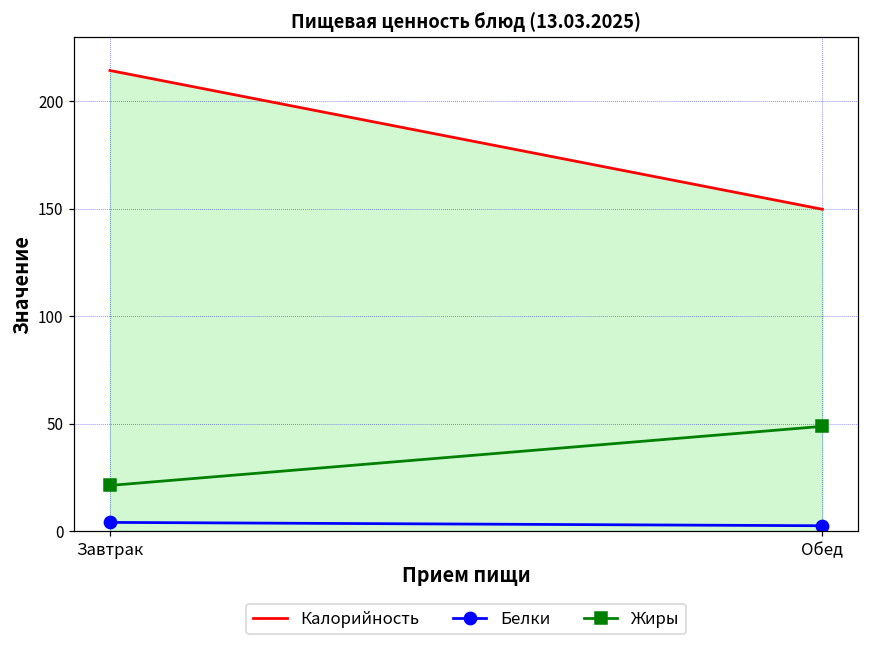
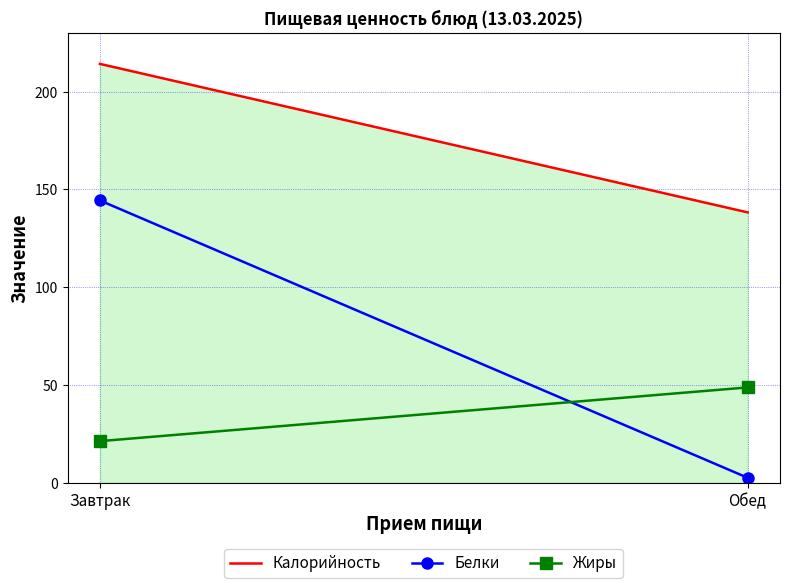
Белки, Завтрак: 4 -> 144
Калорийность, Обед: 150 -> 138
